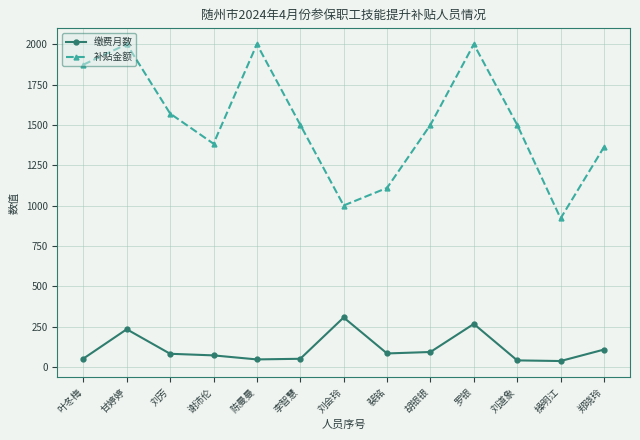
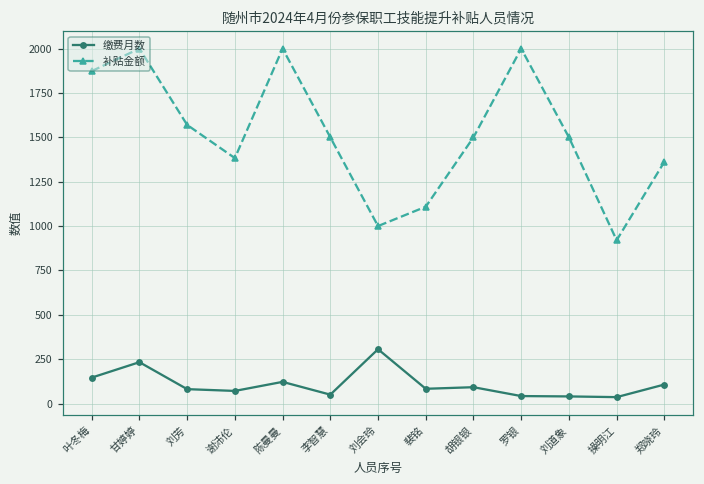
缴费月数, 叶冬梅: 50 -> 150
缴费月数, 陈曼曼: 50 -> 120
缴费月数, 罗银: 270 -> 40
